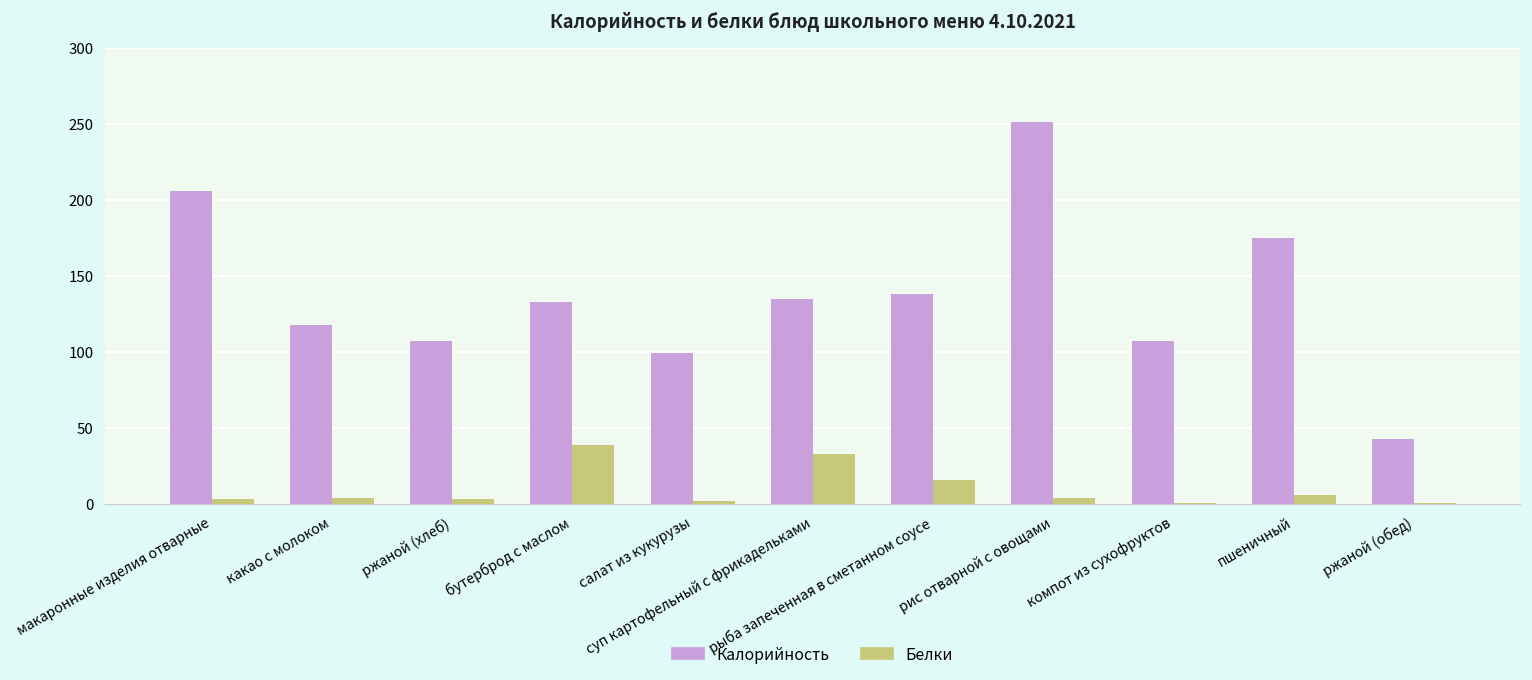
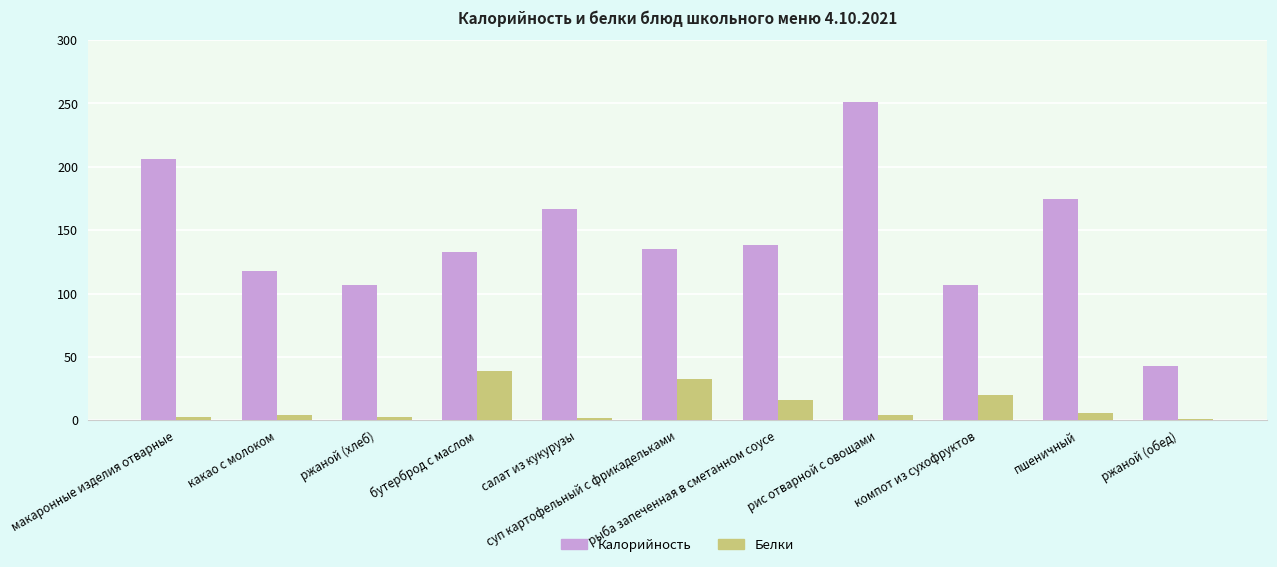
Калорийность, салат из кукурузы: 99 -> 167
Белки, компот из сухофруктов: 1 -> 20
